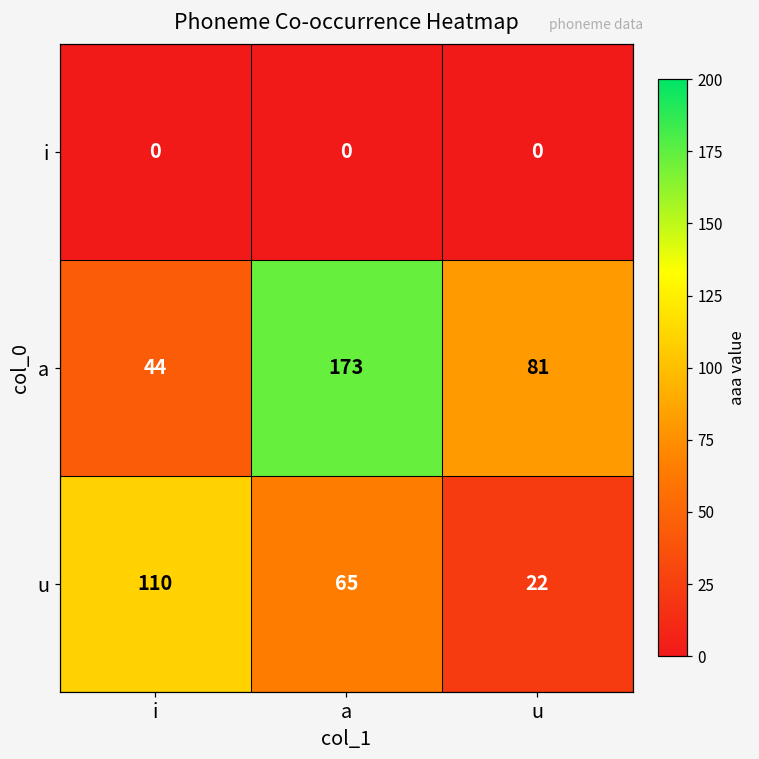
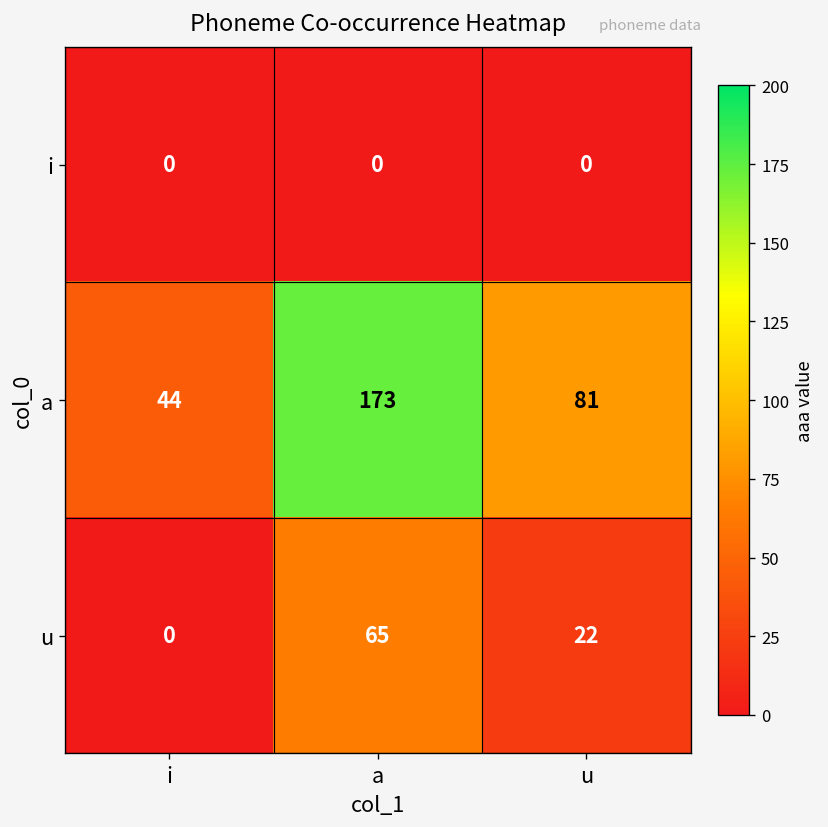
u, i: 110 -> 0
